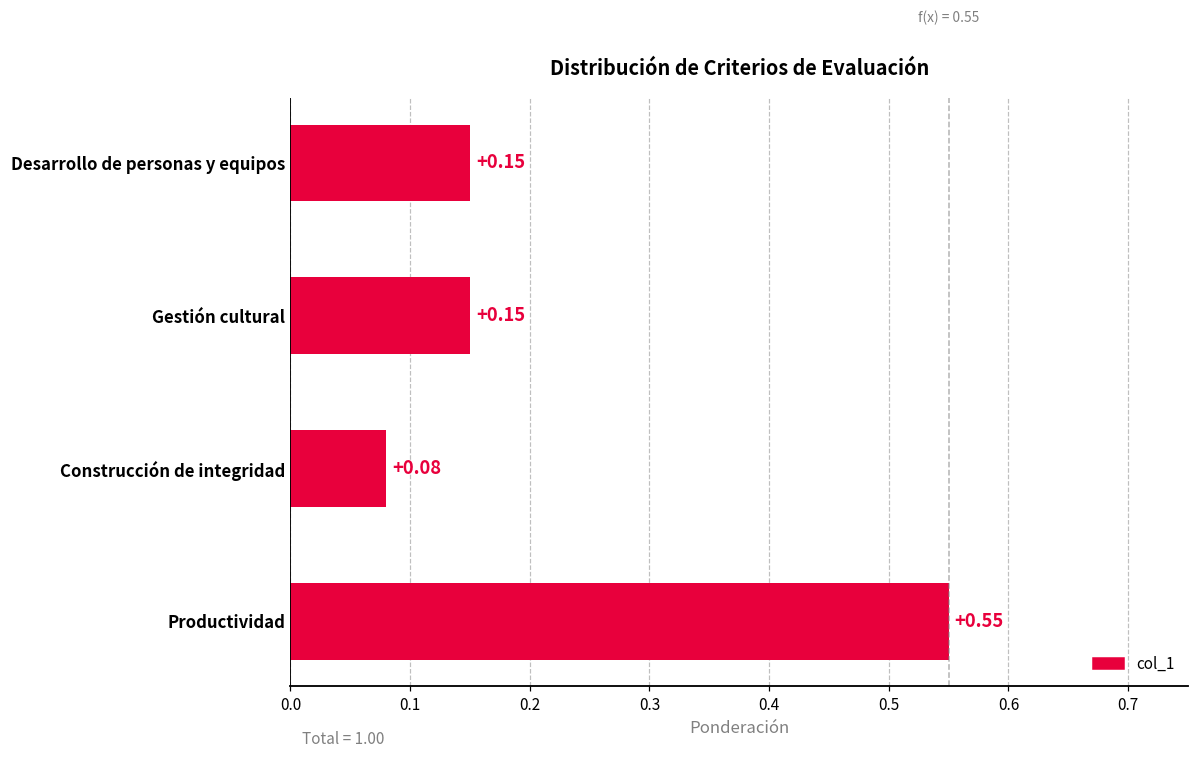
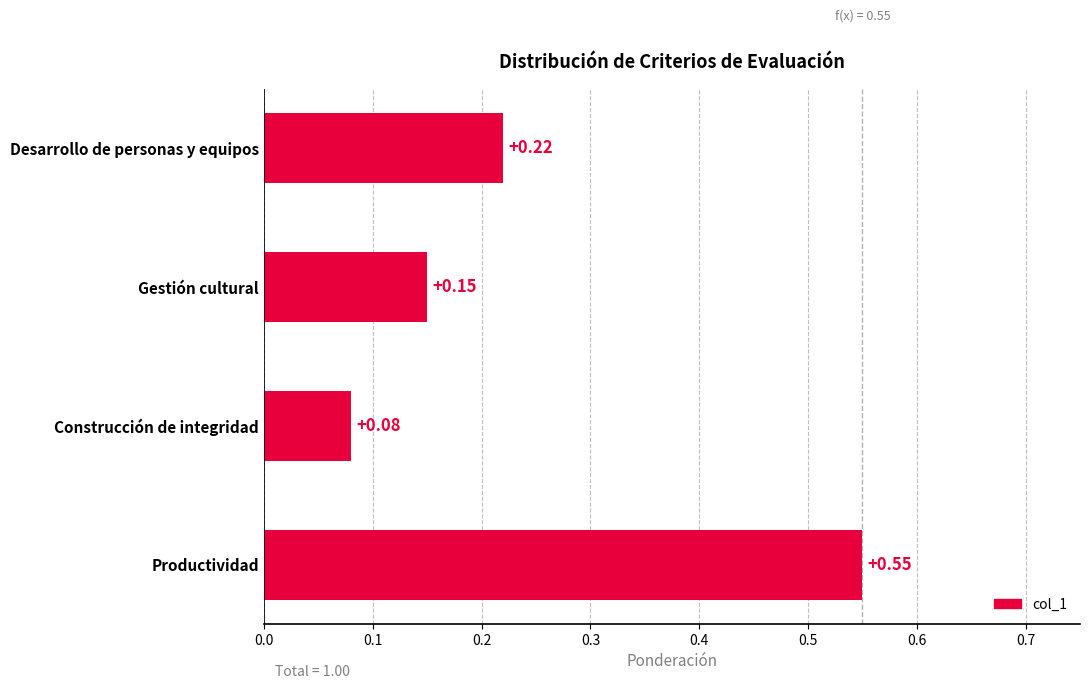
Desarrollo de personas y equipos: +0.15 -> +0.22
